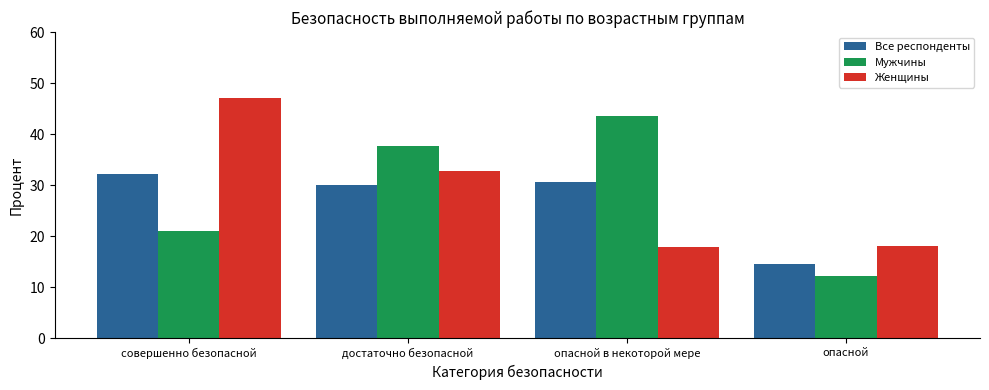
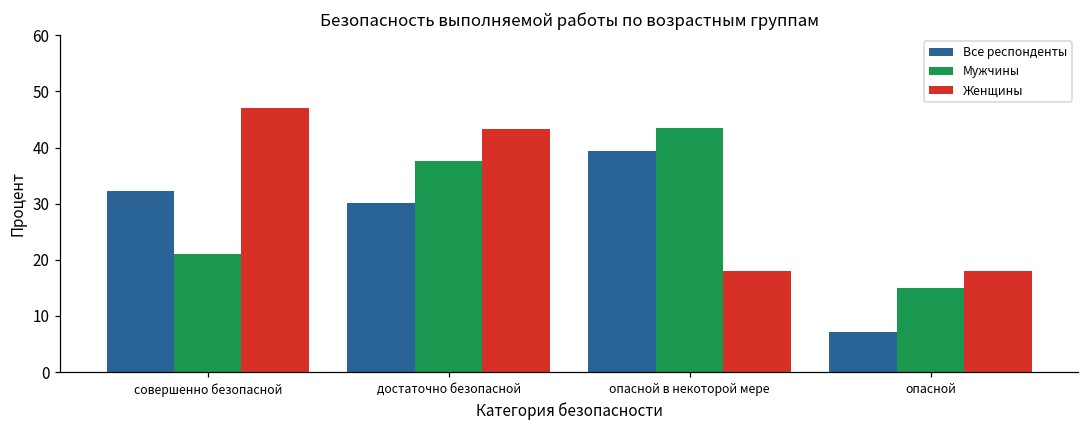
Женщины, достаточно безопасной: 33 -> 43
Все респонденты, опасной в некоторой мере: 31 -> 39
Все респонденты, опасной: 15 -> 7
Мужчины, опасной: 12 -> 15
